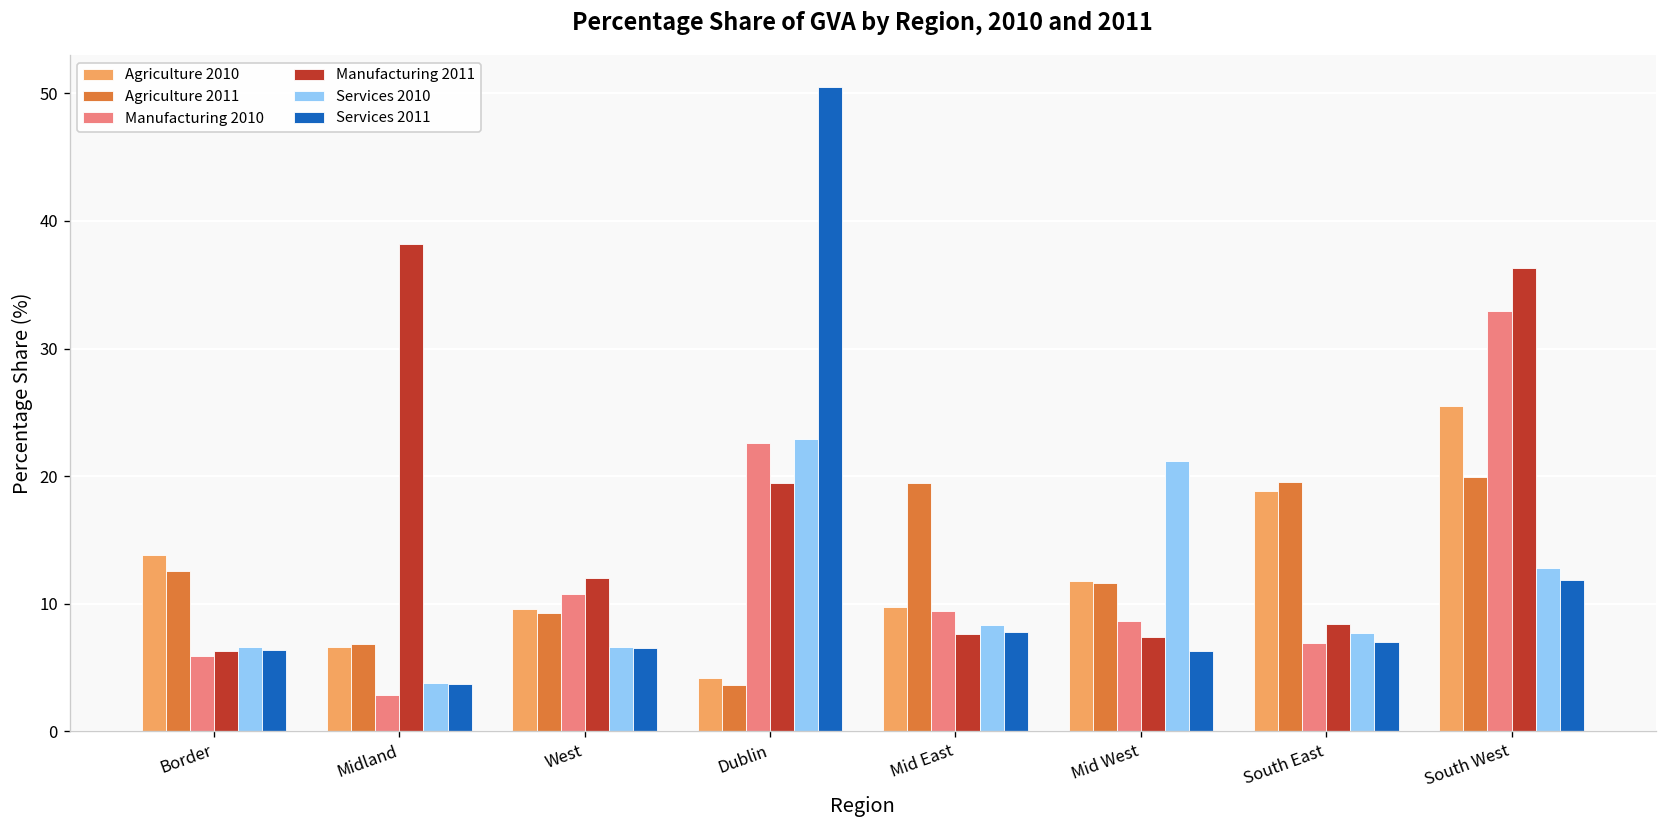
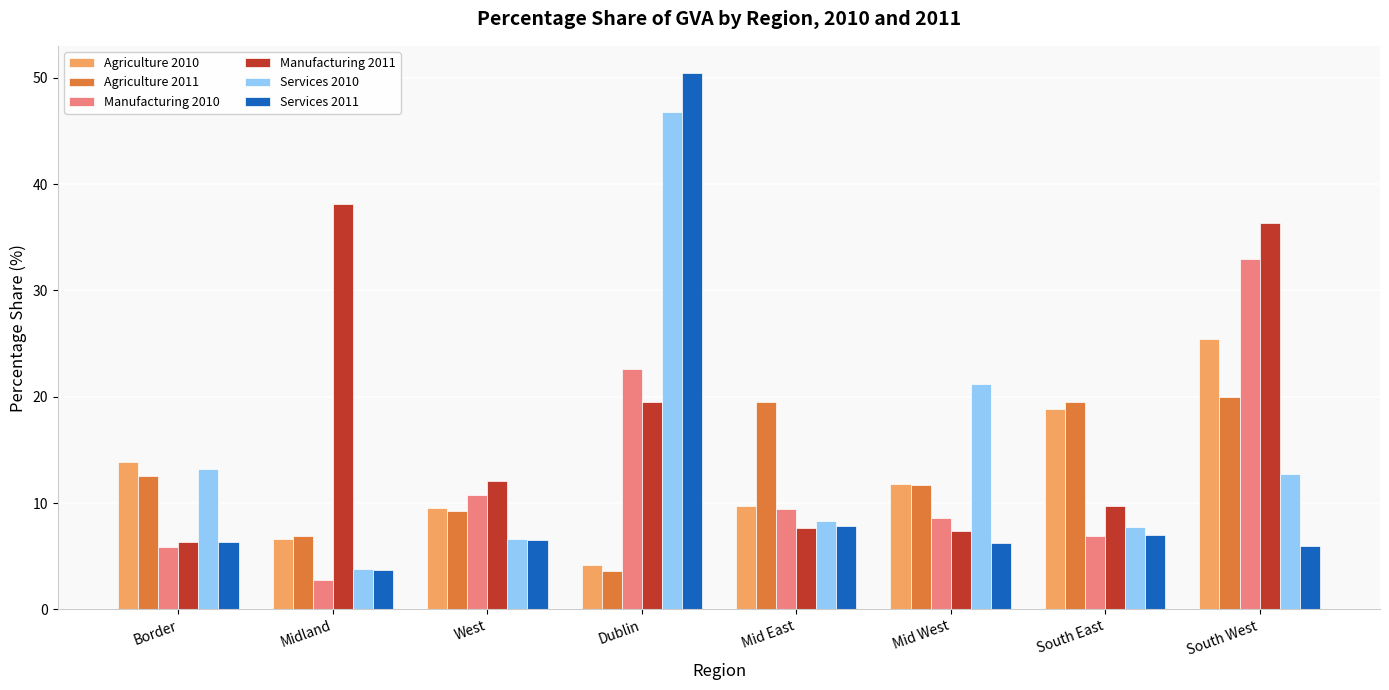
Services 2010, Border: 6.6 -> 13.2
Services 2010, Dublin: 22.9 -> 46.8
Manufacturing 2011, South East: 8.4 -> 9.8
Services 2011, South West: 11.9 -> 5.9
